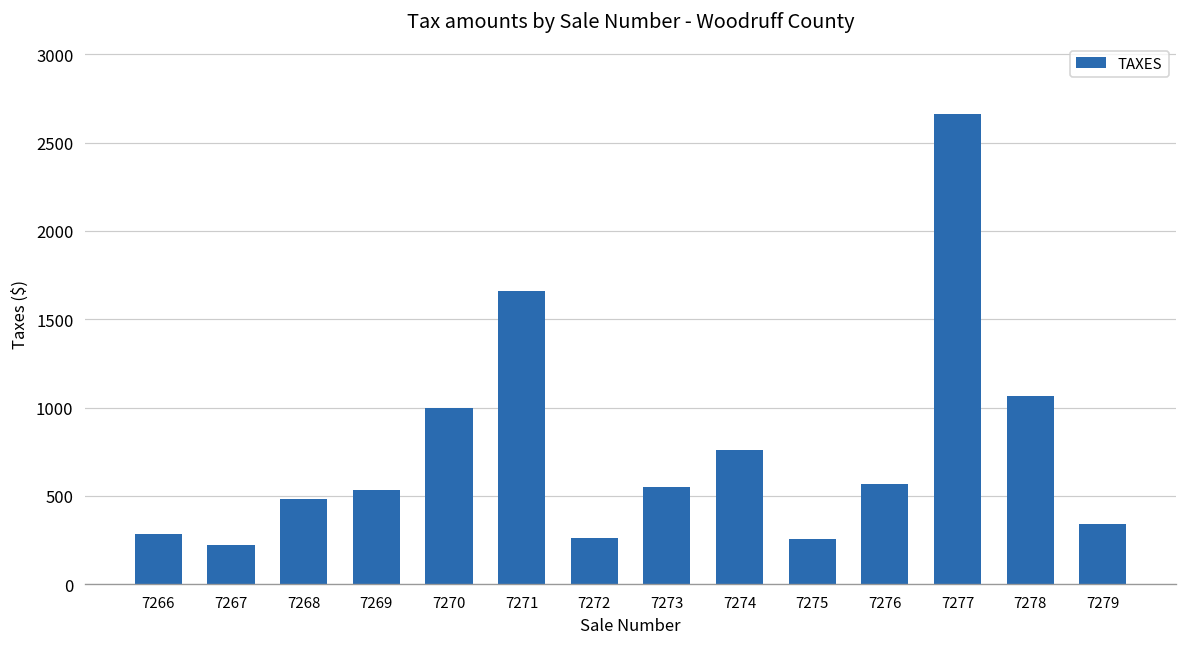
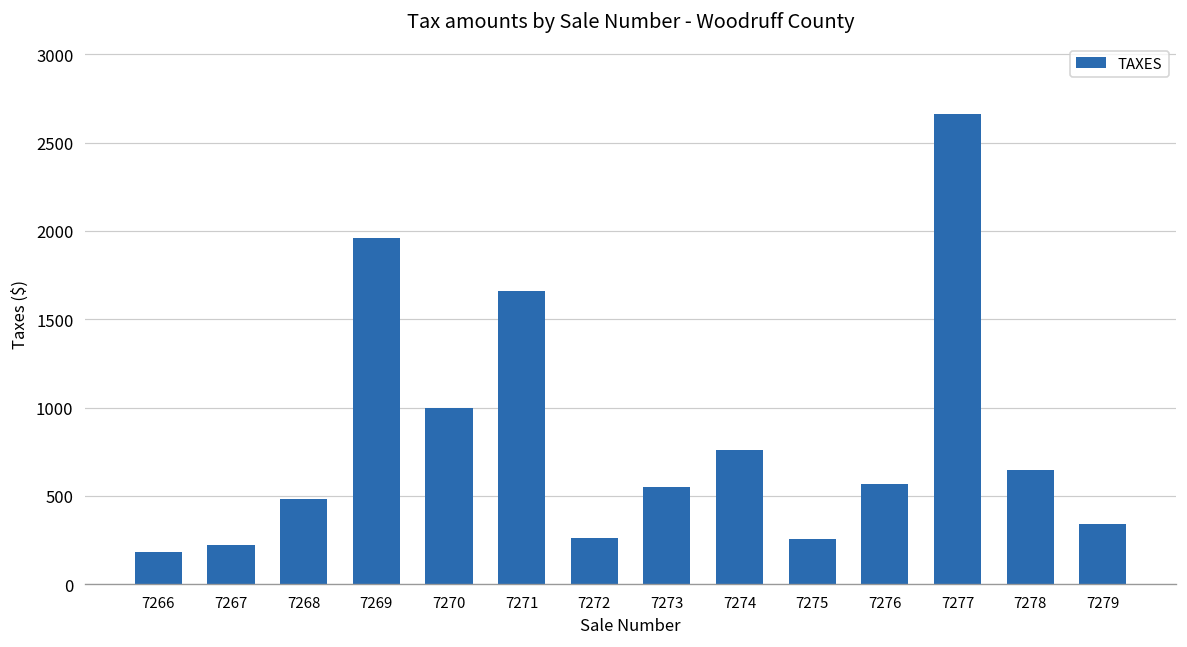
7266: 290 -> 180
7269: 530 -> 1960
7278: 1070 -> 650
